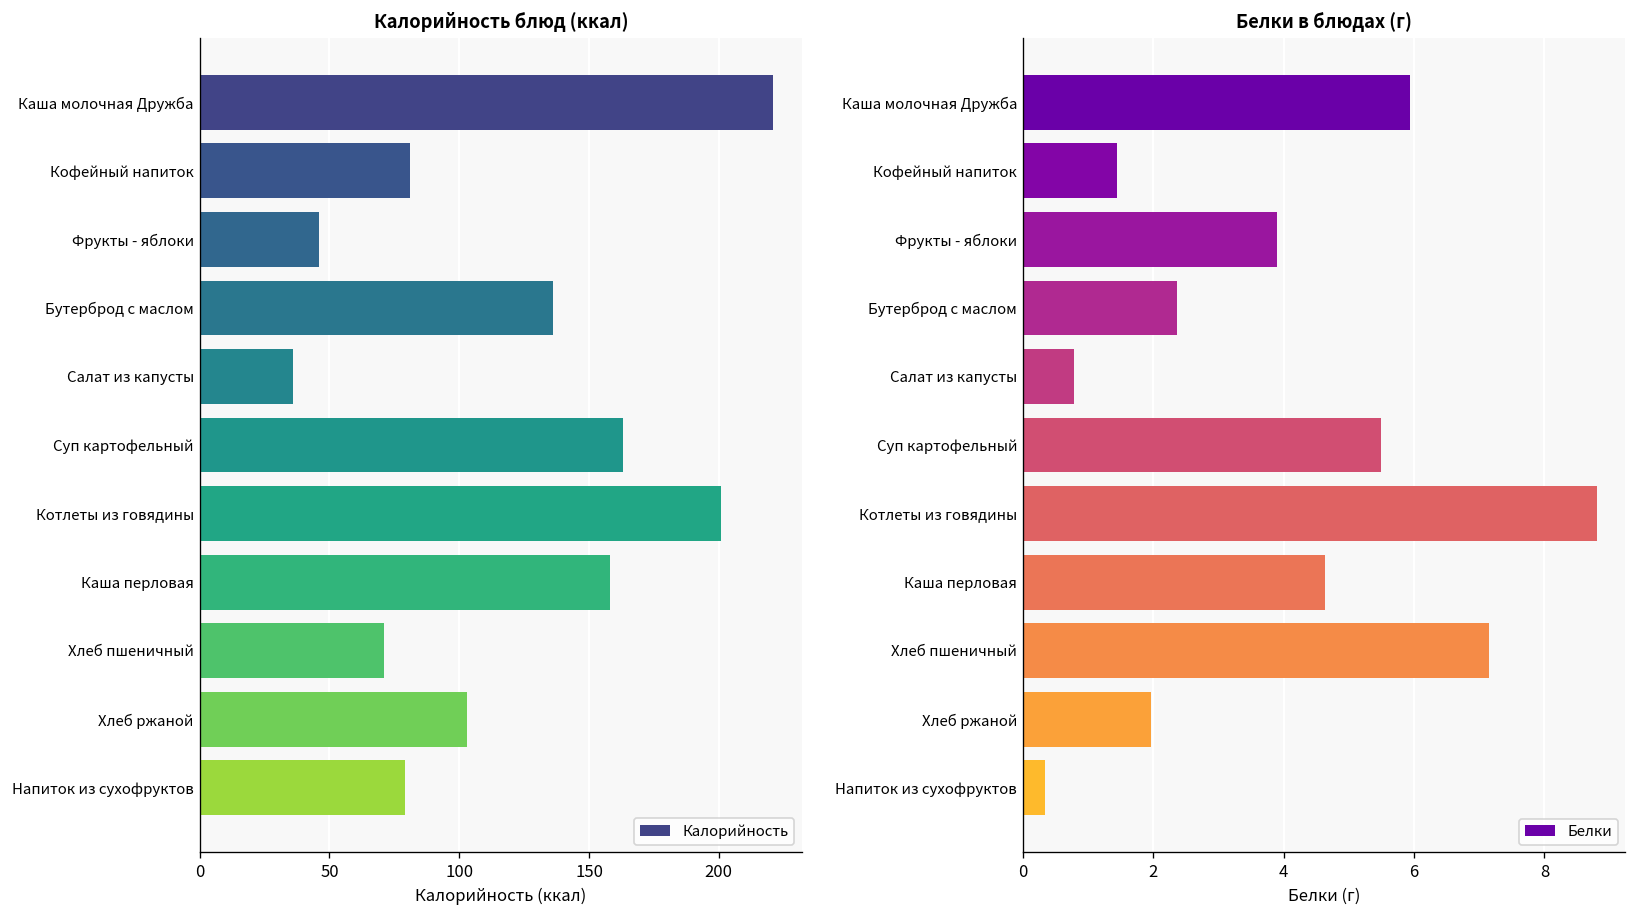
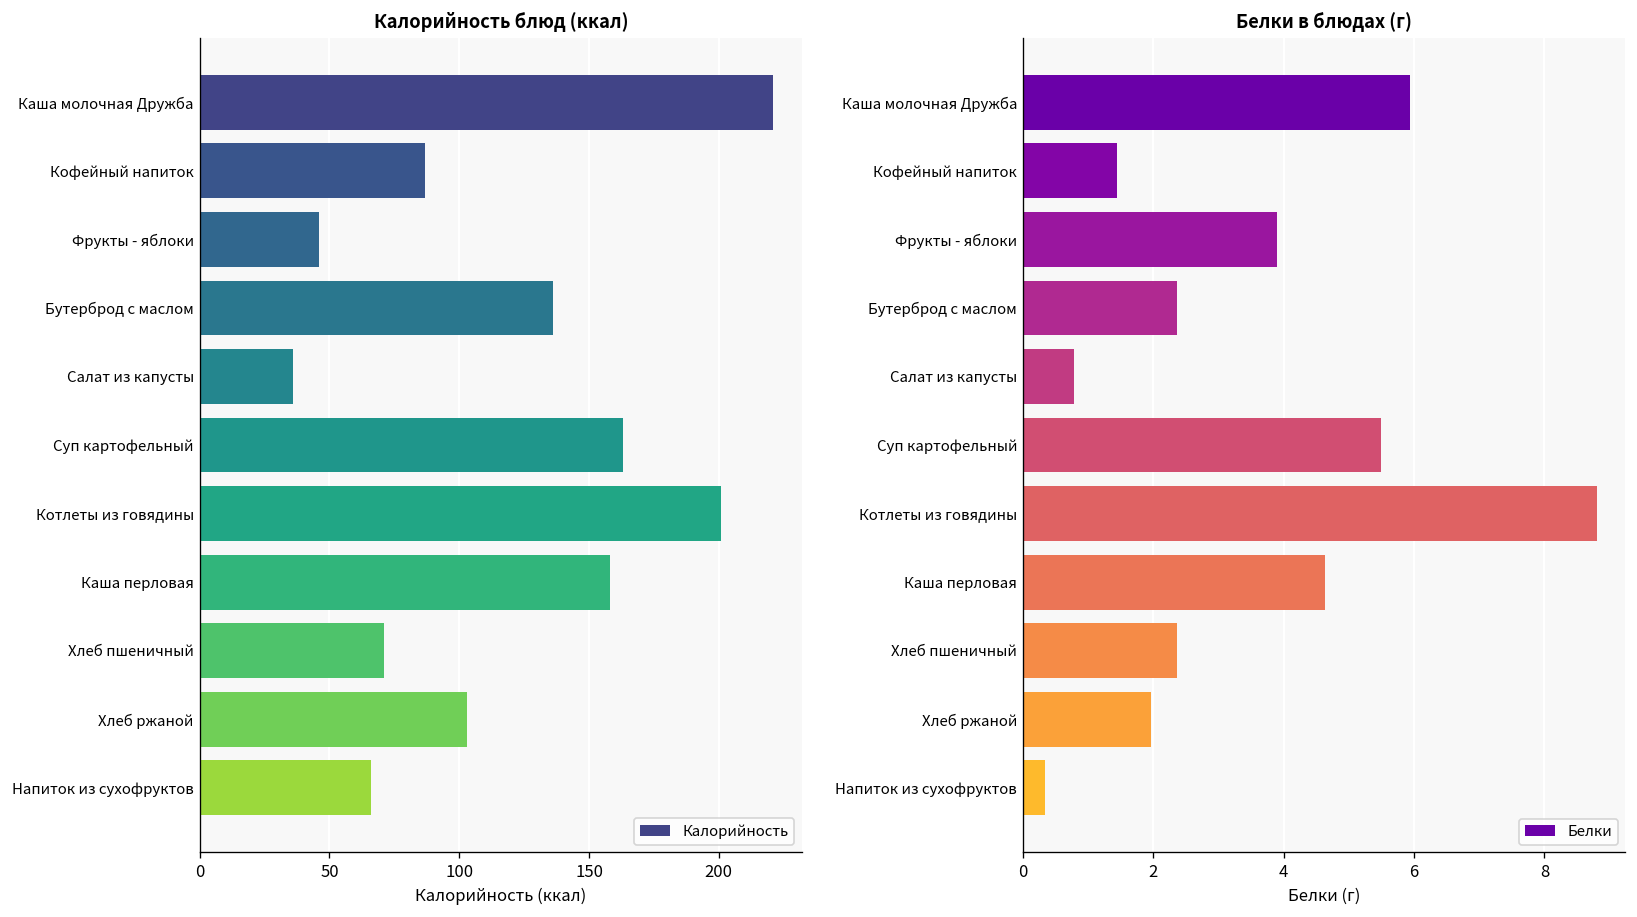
Калорийность блюд (ккал), Кофейный напиток: 81 -> 87
Калорийность блюд (ккал), Напиток из сухофруктов: 79 -> 66
Белки в блюдах (г), Хлеб пшеничный: 7.2 -> 2.4
